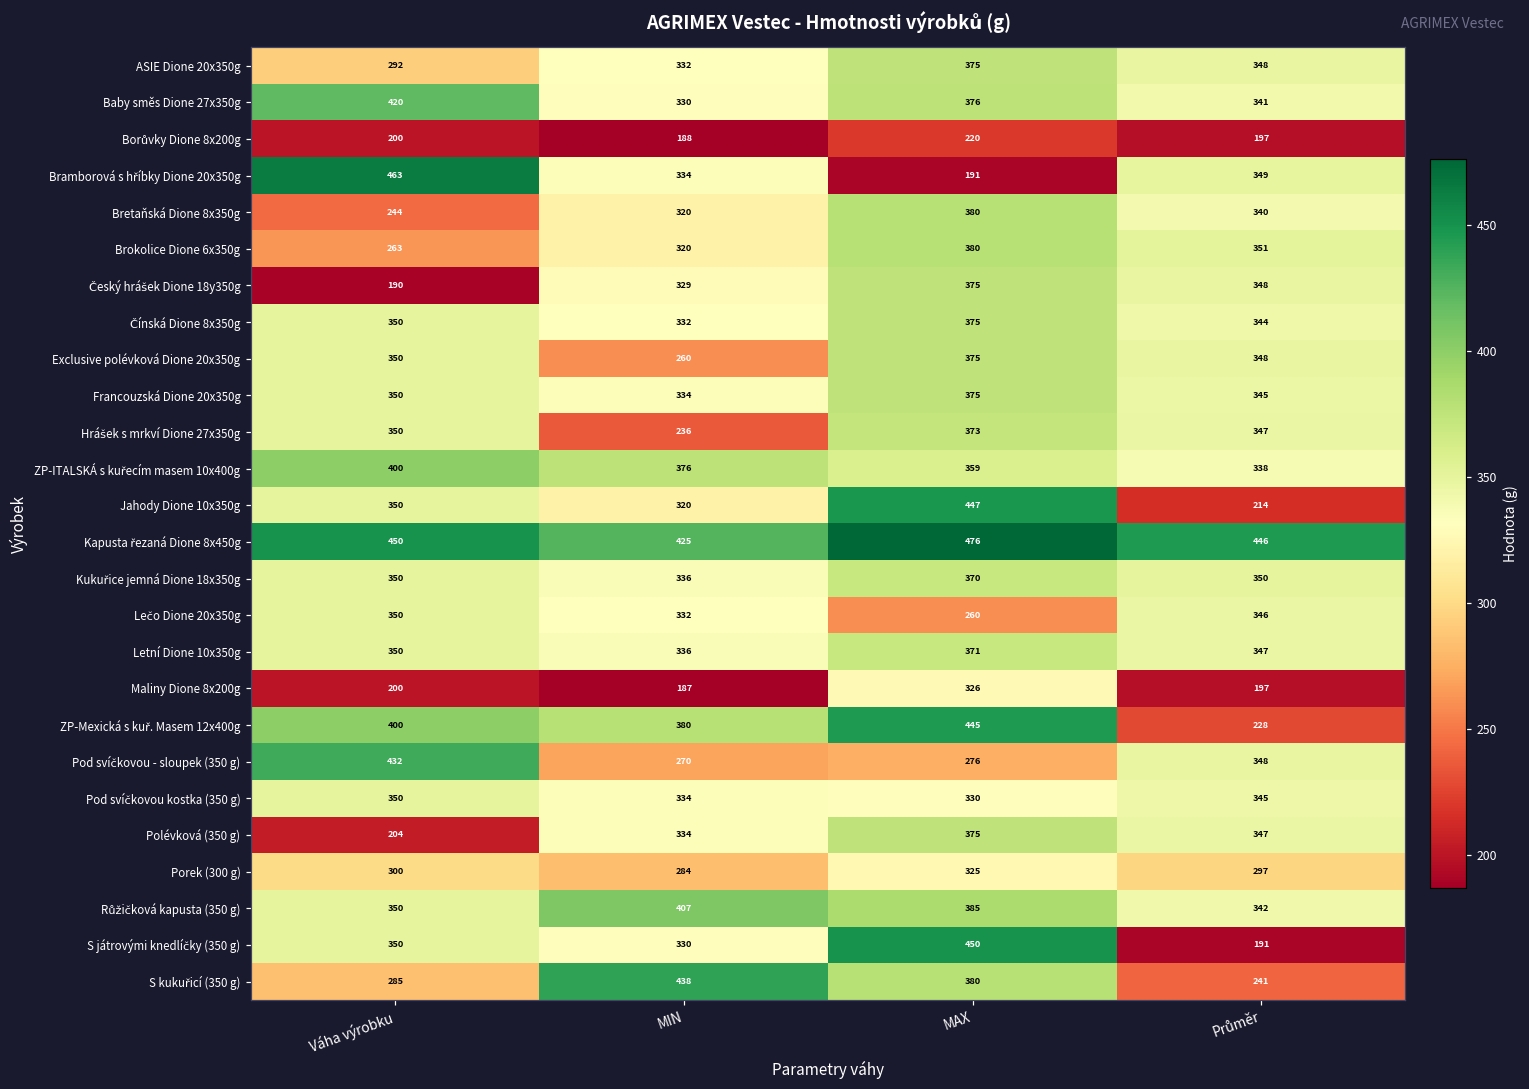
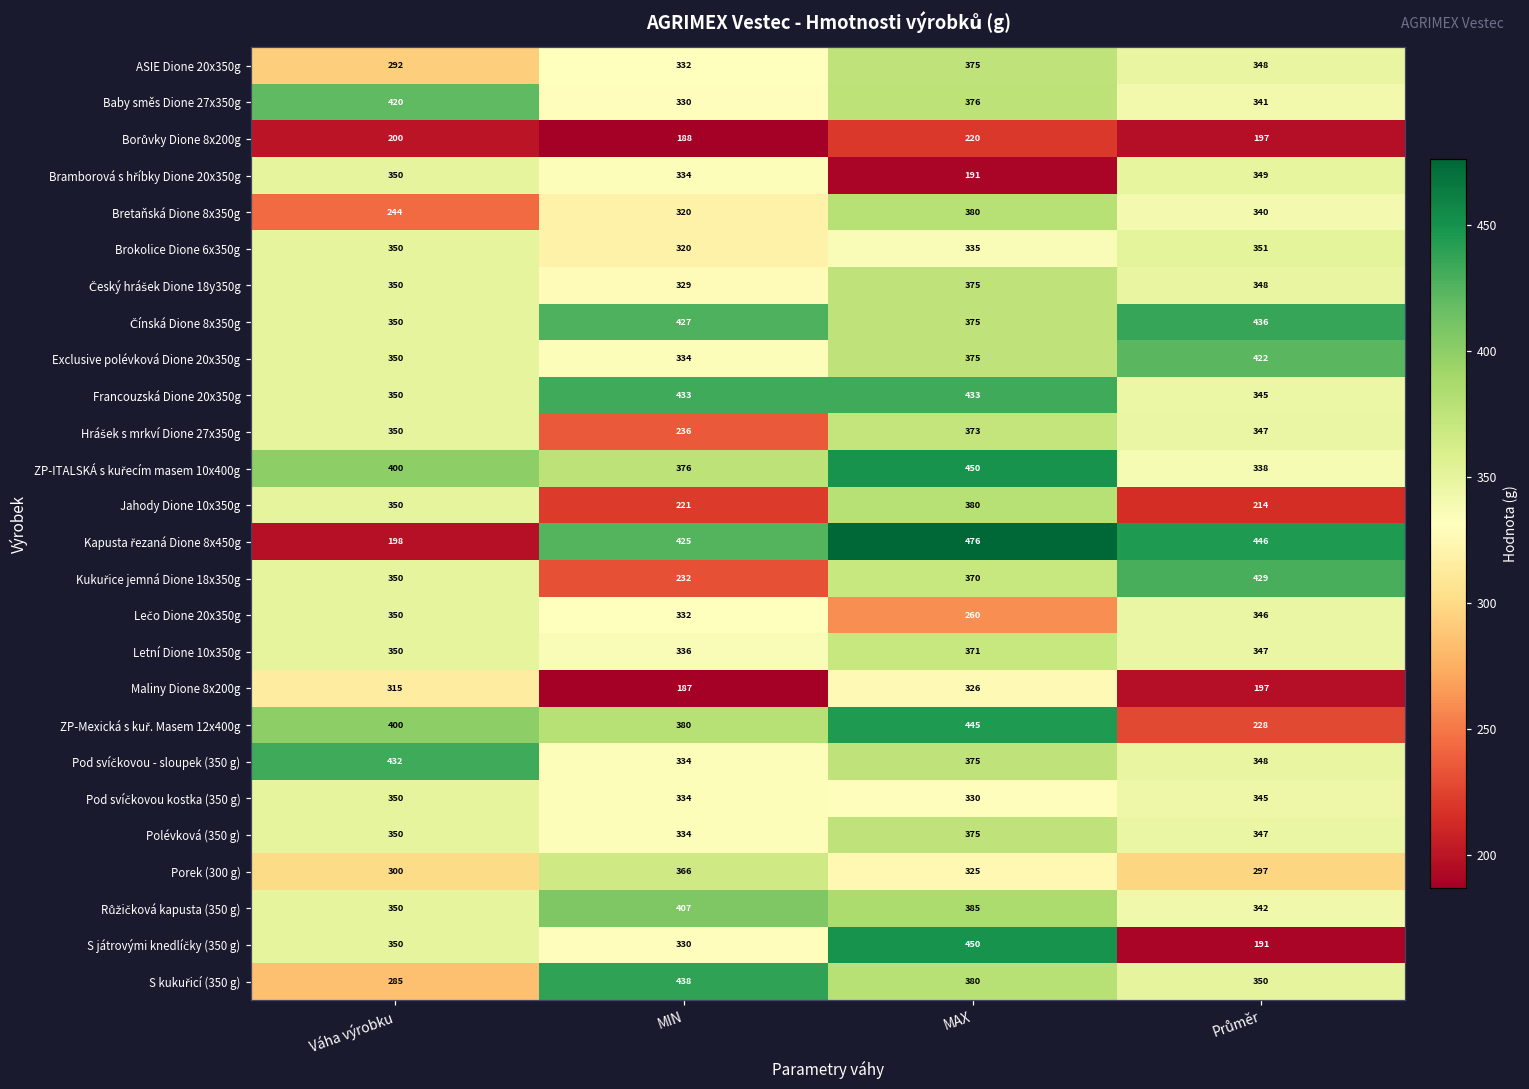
Bramborová s hříbky Dione 20x350g, Váha výrobku: 463 -> 350
Brokolice Dione 6x350g, Váha výrobku: 263 -> 350
Brokolice Dione 6x350g, MAX: 380 -> 335
Český hrášek Dione 18y350g, Váha výrobku: 190 -> 350
Čínská Dione 8x350g, MIN: 332 -> 427
Čínská Dione 8x350g, Průměr: 344 -> 436
Exclusive polévková Dione 20x350g, MIN: 260 -> 334
Exclusive polévková Dione 20x350g, Průměr: 348 -> 422
Francouzská Dione 20x350g, MIN: 334 -> 433
Francouzská Dione 20x350g, MAX: 375 -> 433
ZP-ITALSKÁ s kuřecím masem 10x400g, MAX: 359 -> 450
Jahody Dione 10x350g, MIN: 320 -> 221
Jahody Dione 10x350g, MAX: 447 -> 380
Kapusta řezaná Dione 8x450g, Váha výrobku: 450 -> 198
Kukuřice jemná Dione 18x350g, MIN: 336 -> 232
Kukuřice jemná Dione 18x350g, Průměr: 350 -> 429
Maliny Dione 8x200g, Váha výrobku: 200 -> 315
Pod svíčkovou - sloupek (350 g), MIN: 270 -> 334
Pod svíčkovou - sloupek (350 g), MAX: 276 -> 375
Polévková (350 g), Váha výrobku: 204 -> 350
Porek (300 g), MIN: 284 -> 366
S kukuřicí (350 g), Průměr: 241 -> 350
